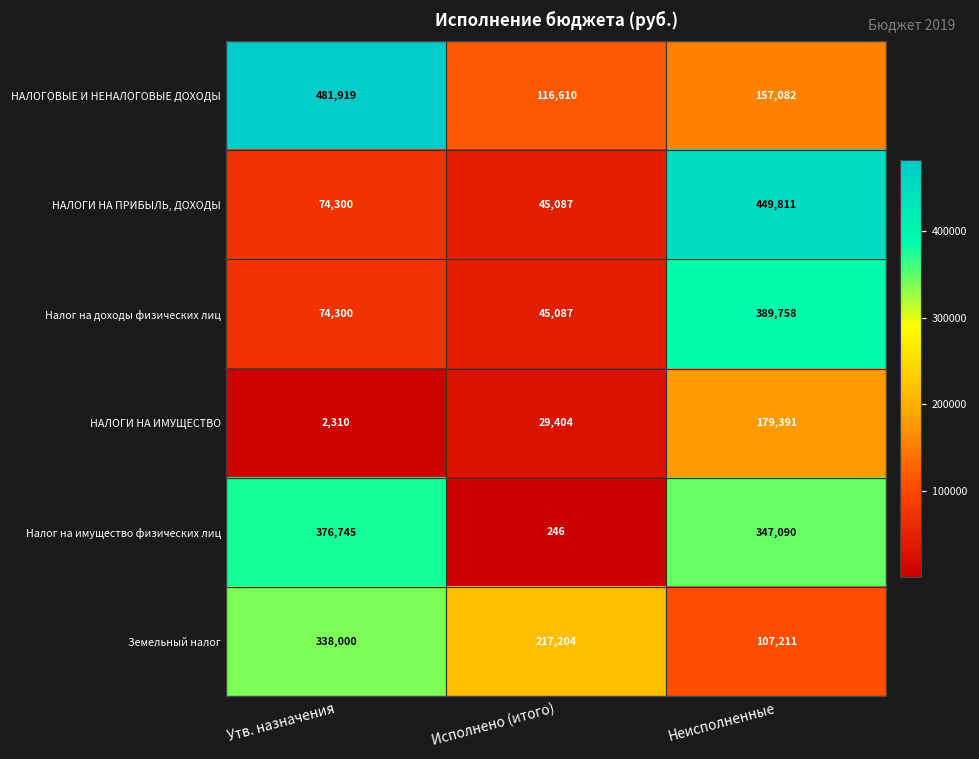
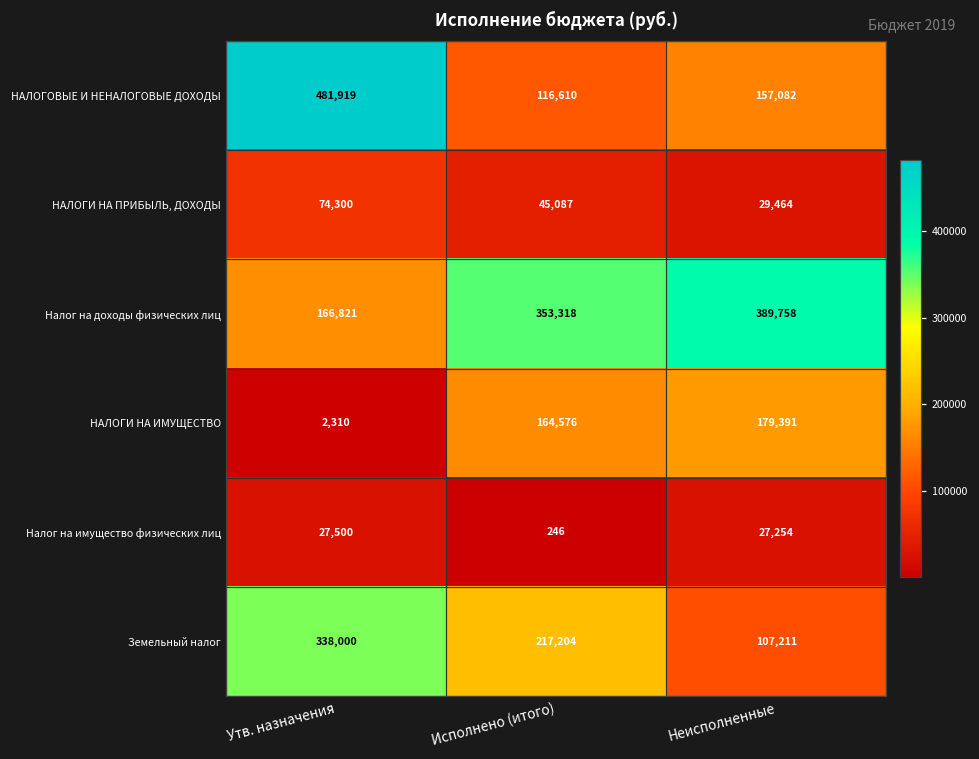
НАЛОГИ НА ПРИБЫЛЬ, ДОХОДЫ, Неисполненные: 449,811 -> 29,464
Налог на доходы физических лиц, Утв. назначения: 74,300 -> 166,821
Налог на доходы физических лиц, Исполнено (итого): 45,087 -> 353,318
НАЛОГИ НА ИМУЩЕСТВО, Исполнено (итого): 29,404 -> 164,576
Налог на имущество физических лиц, Утв. назначения: 376,745 -> 27,500
Налог на имущество физических лиц, Неисполненные: 347,090 -> 27,254
